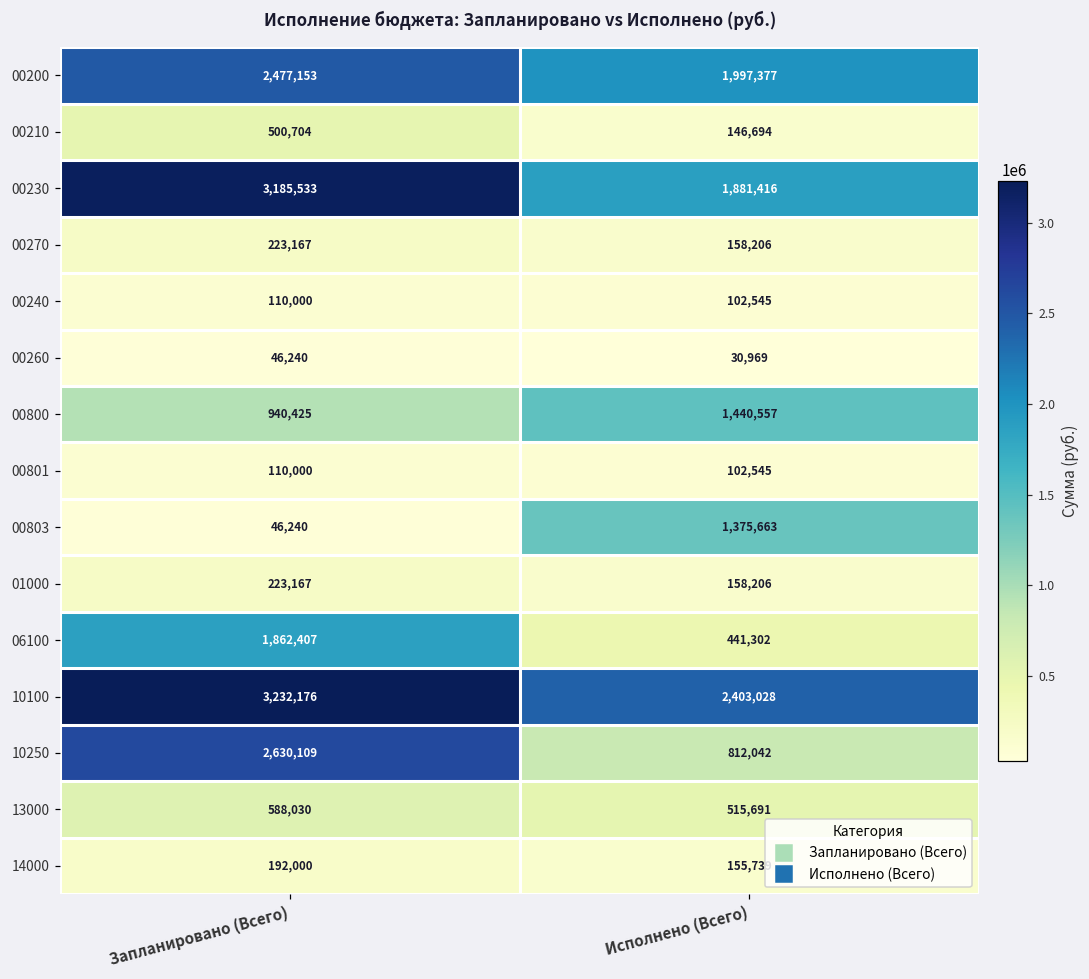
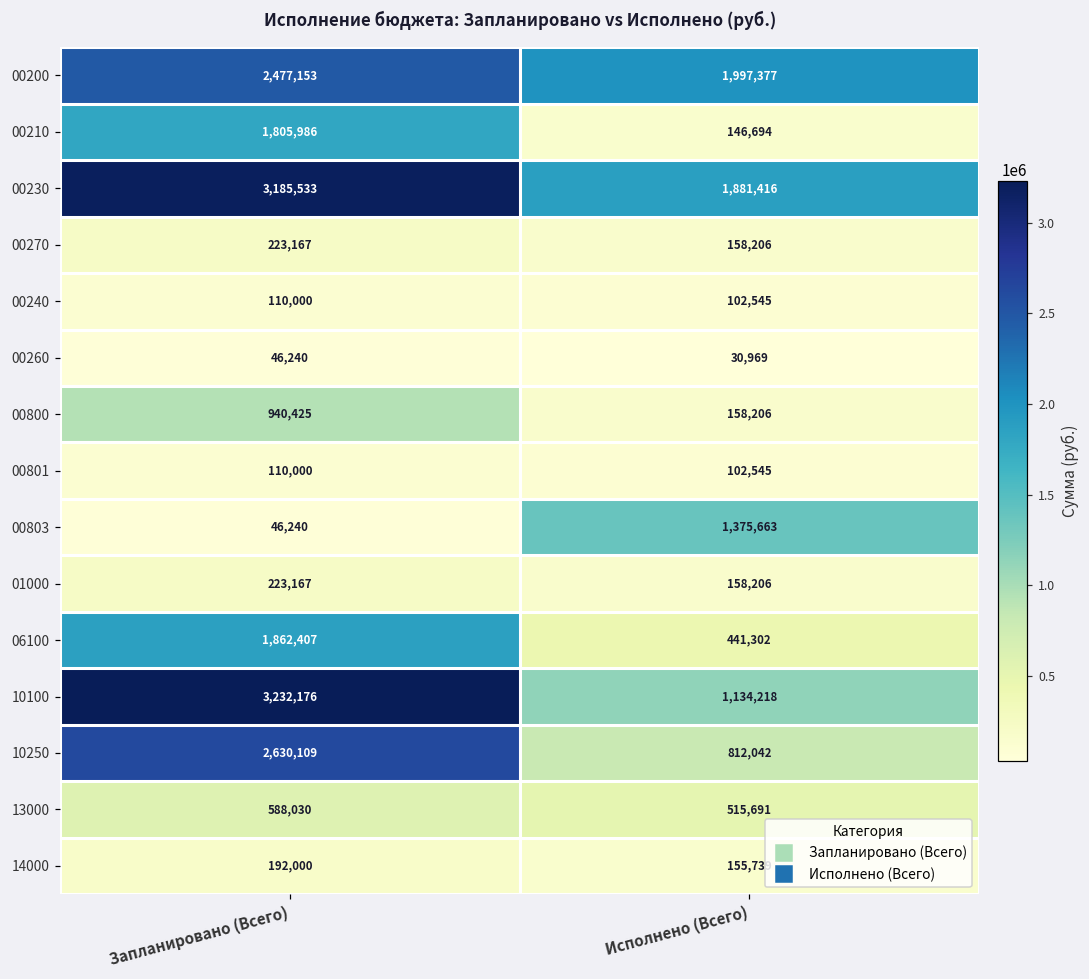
00210, Запланировано (Всего): 500,704 -> 1,805,986
00800, Исполнено (Всего): 1,440,557 -> 158,206
10100, Исполнено (Всего): 2,403,028 -> 1,134,218
